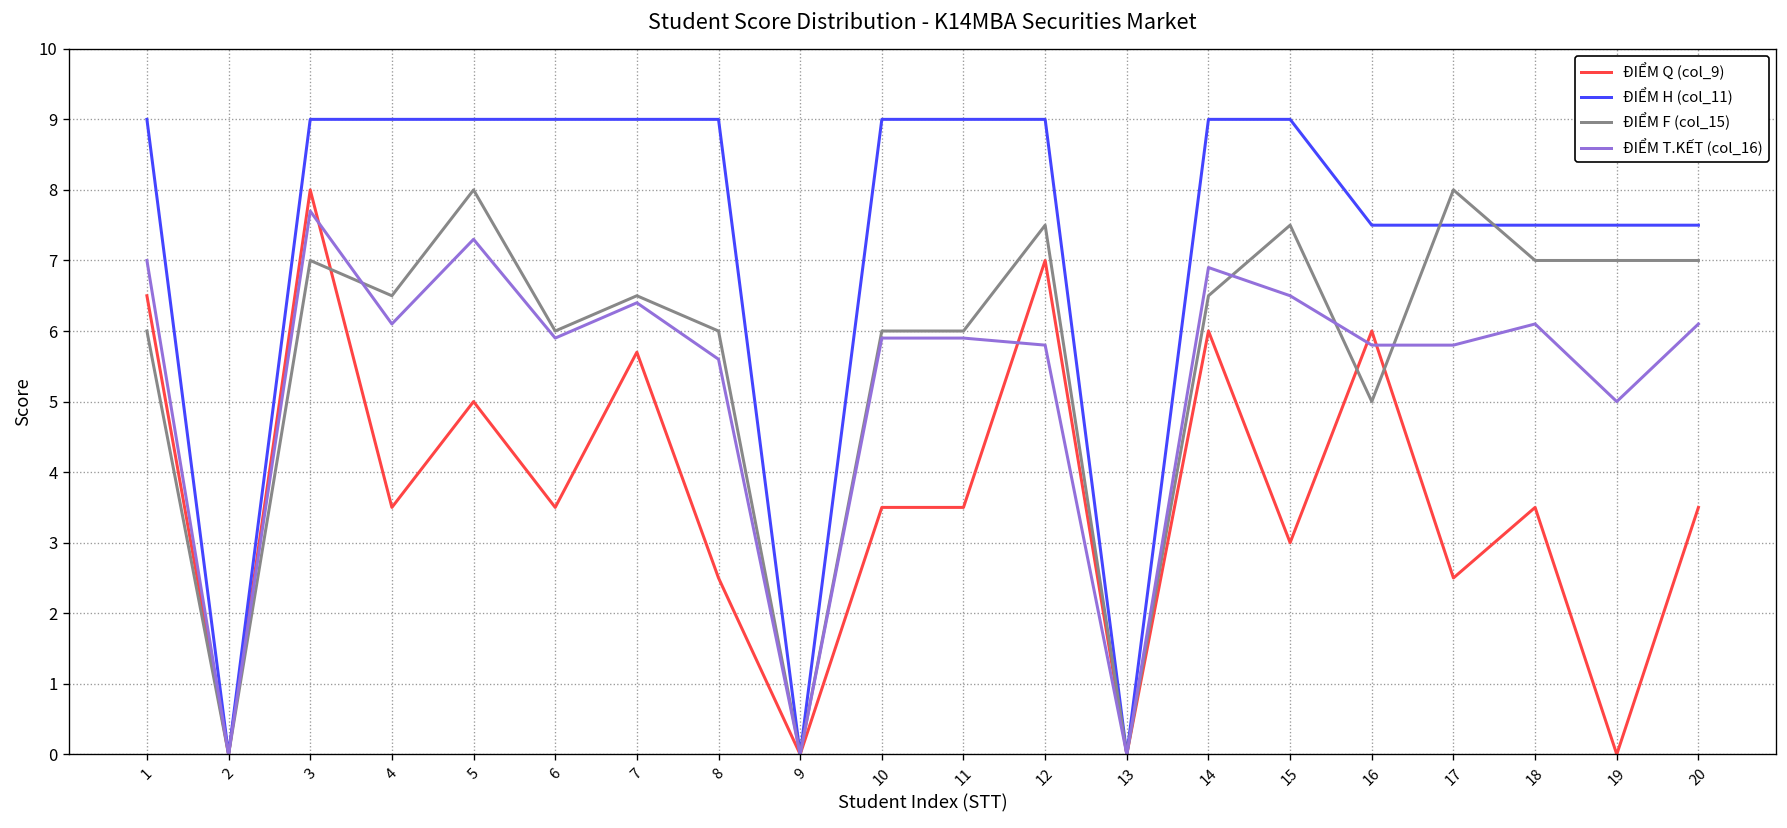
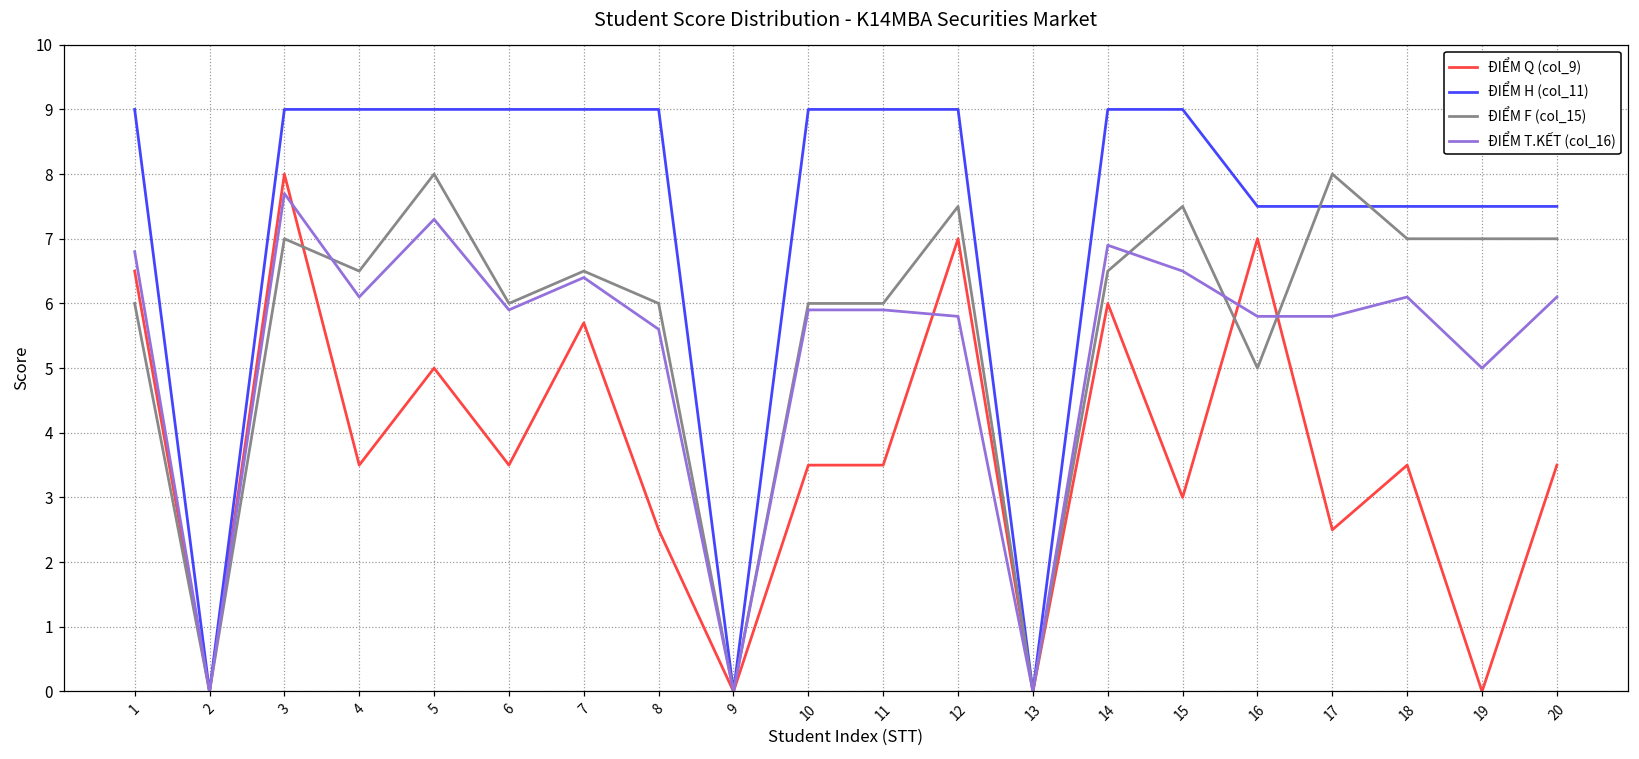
ĐIỂM T.KẾT (col_16), 1: 7.0 -> 6.8
ĐIỂM Q (col_9), 16: 6 -> 7
